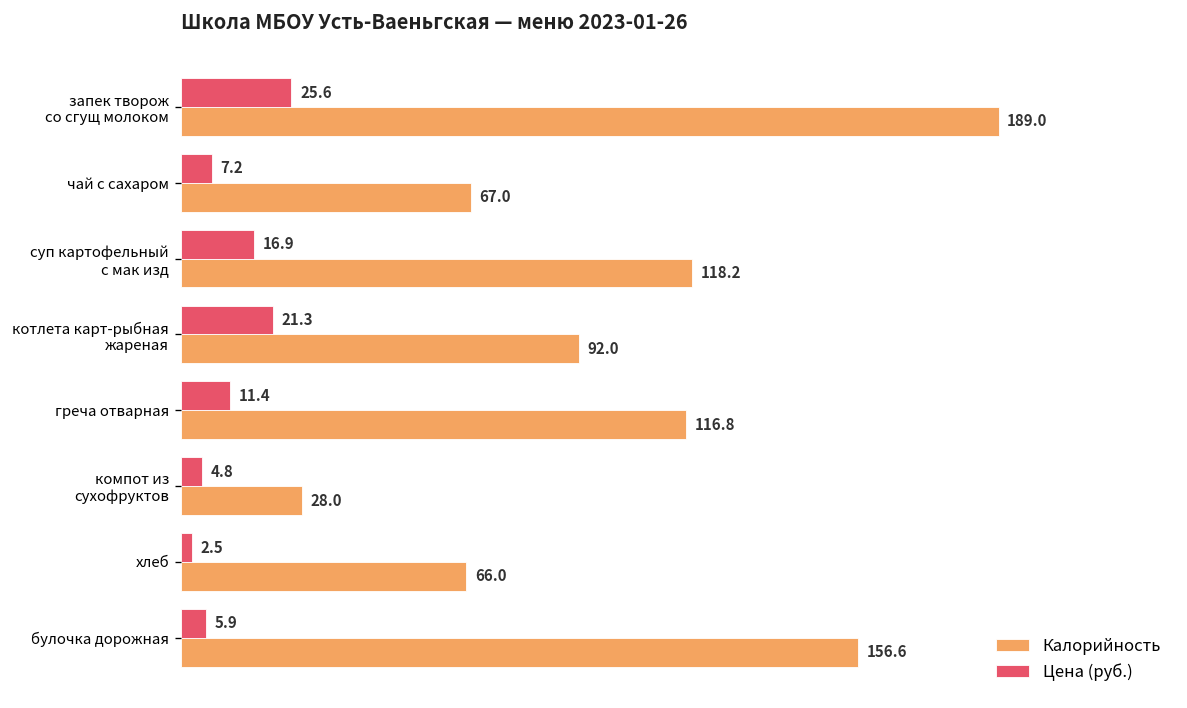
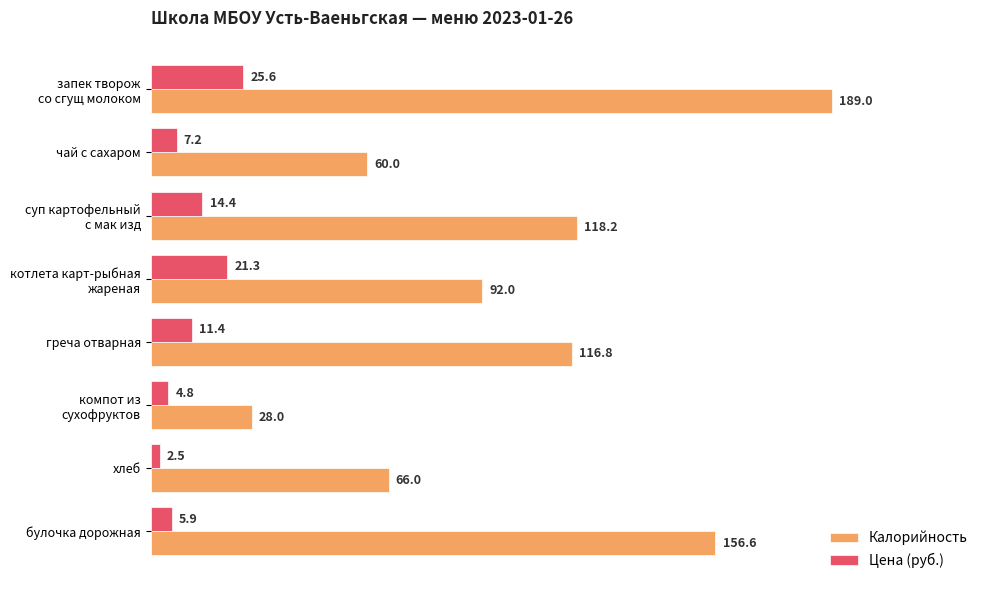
Калорийность, чай с сахаром: 67.0 -> 60.0
Цена (руб.), суп картофельный с мак изд: 16.9 -> 14.4
